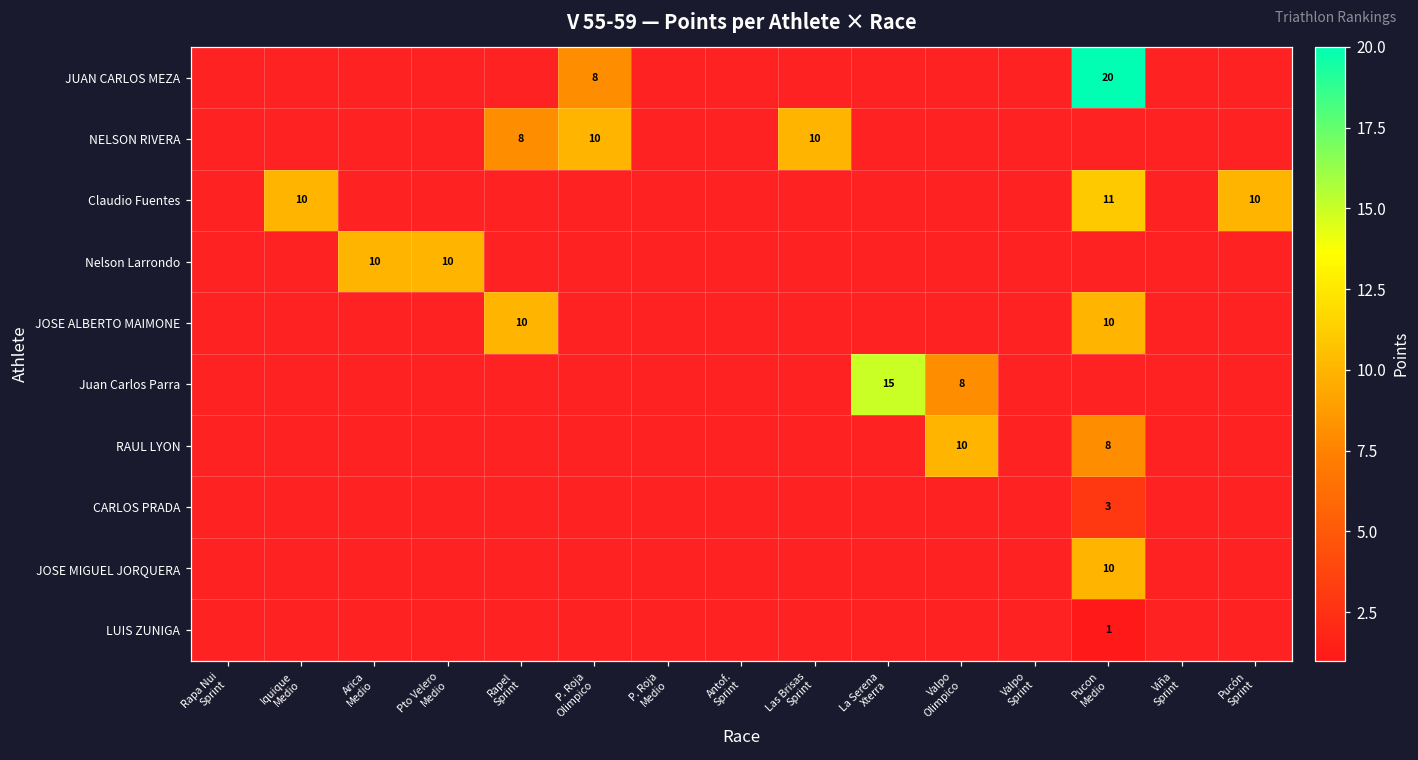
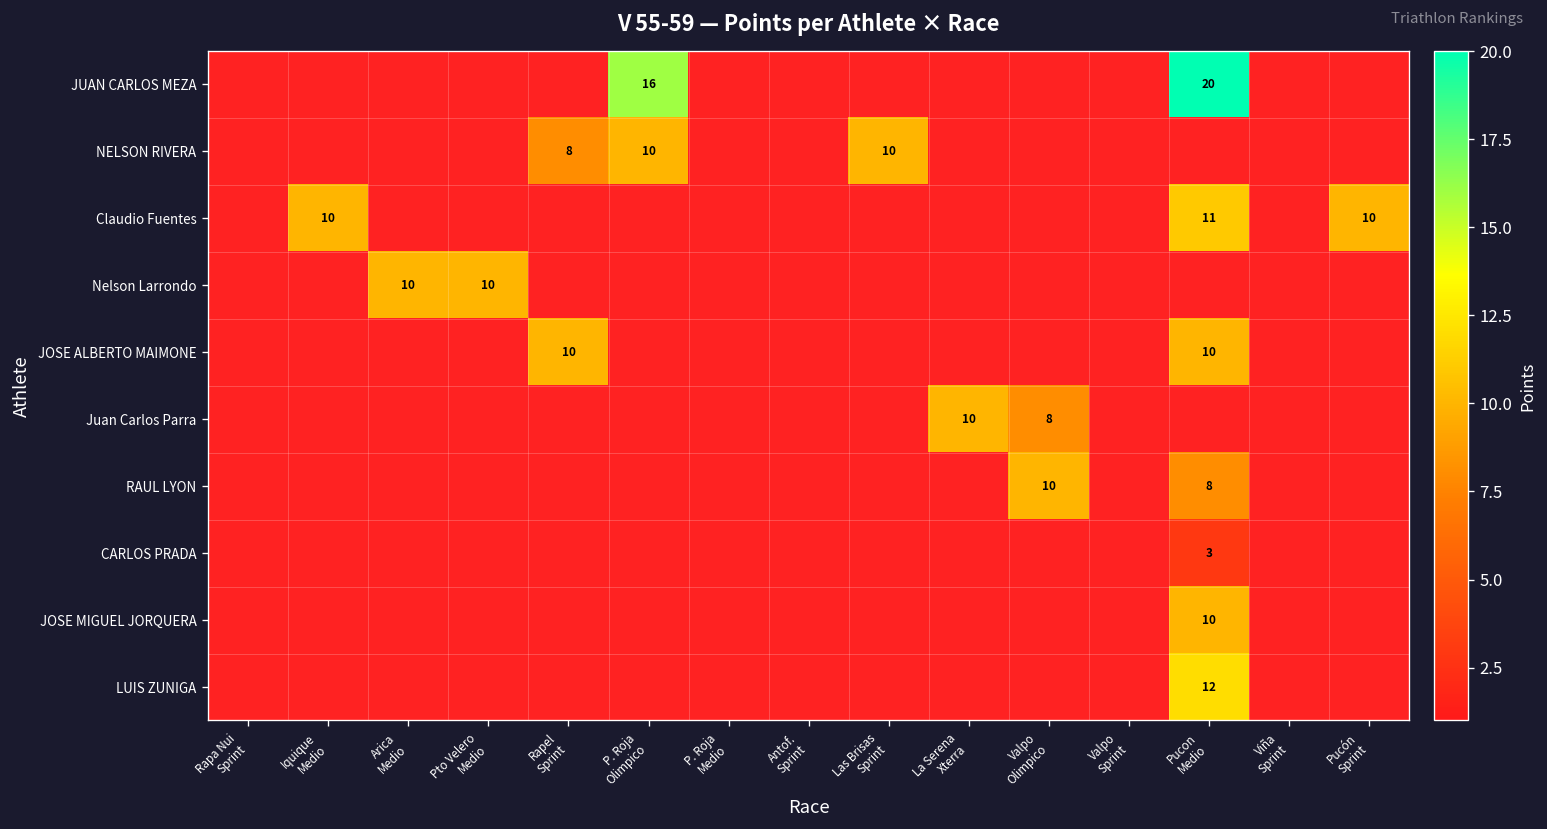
JUAN CARLOS MEZA, P. Roja Olimpico: 8 -> 16
Juan Carlos Parra, La Serena Xterra: 15 -> 10
LUIS ZUNIGA, Pucon Medio: 1 -> 12
